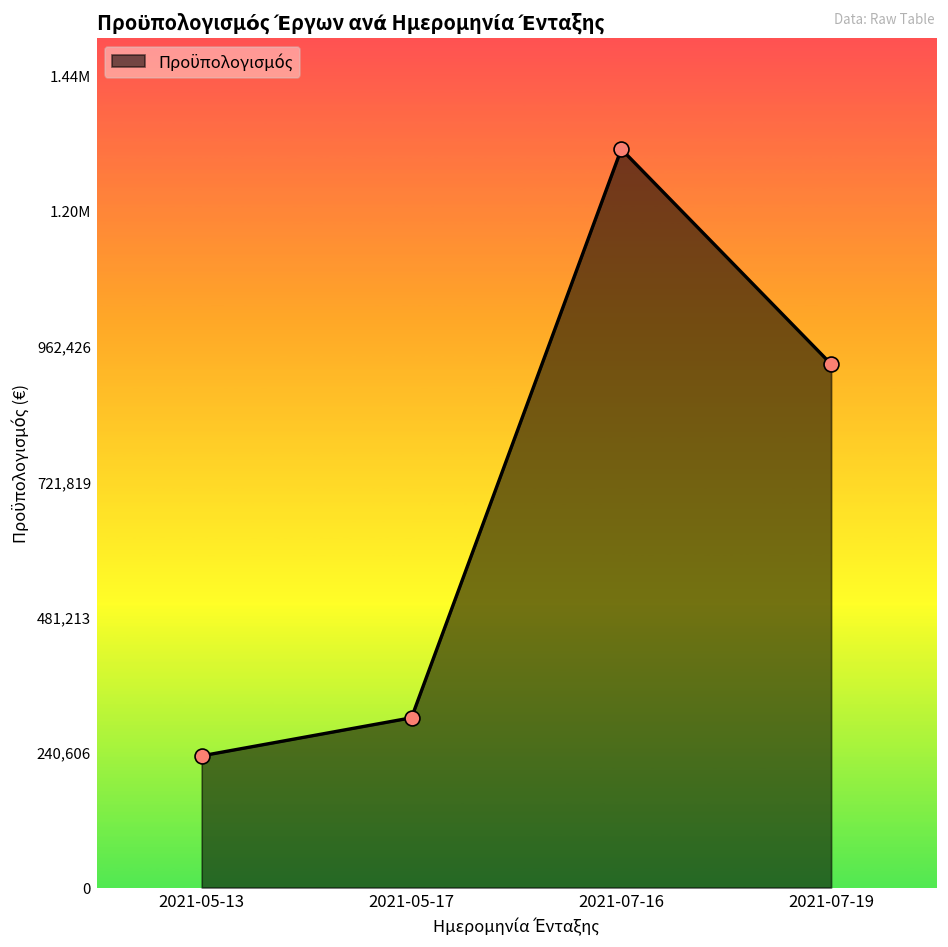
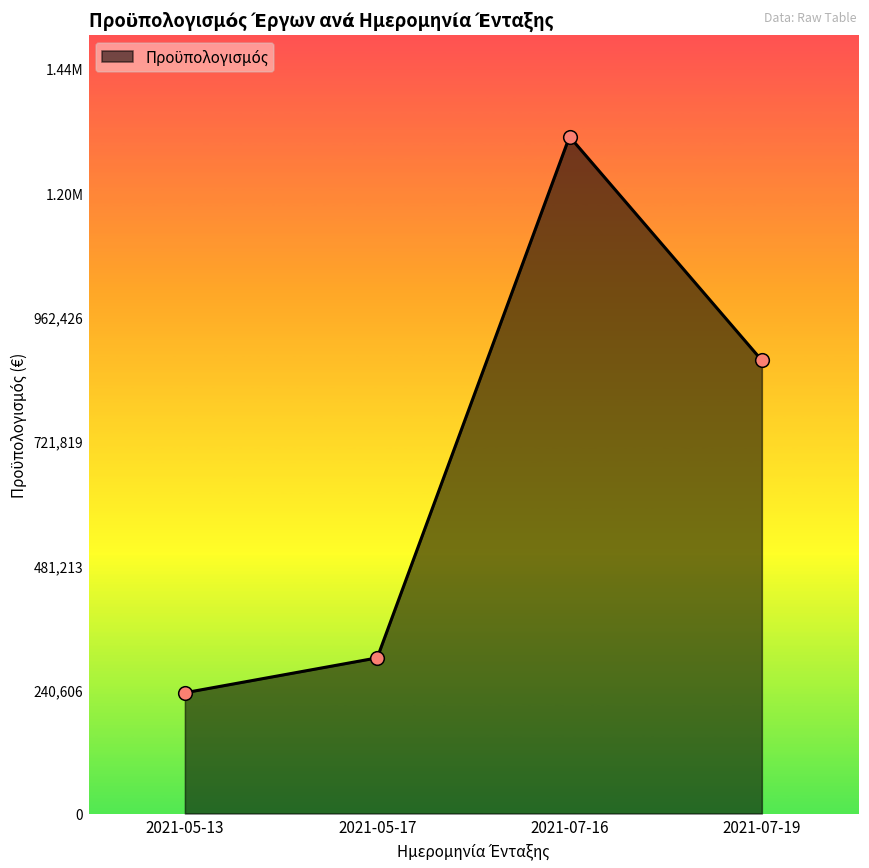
2021-07-19: 930,000 -> 880,000
